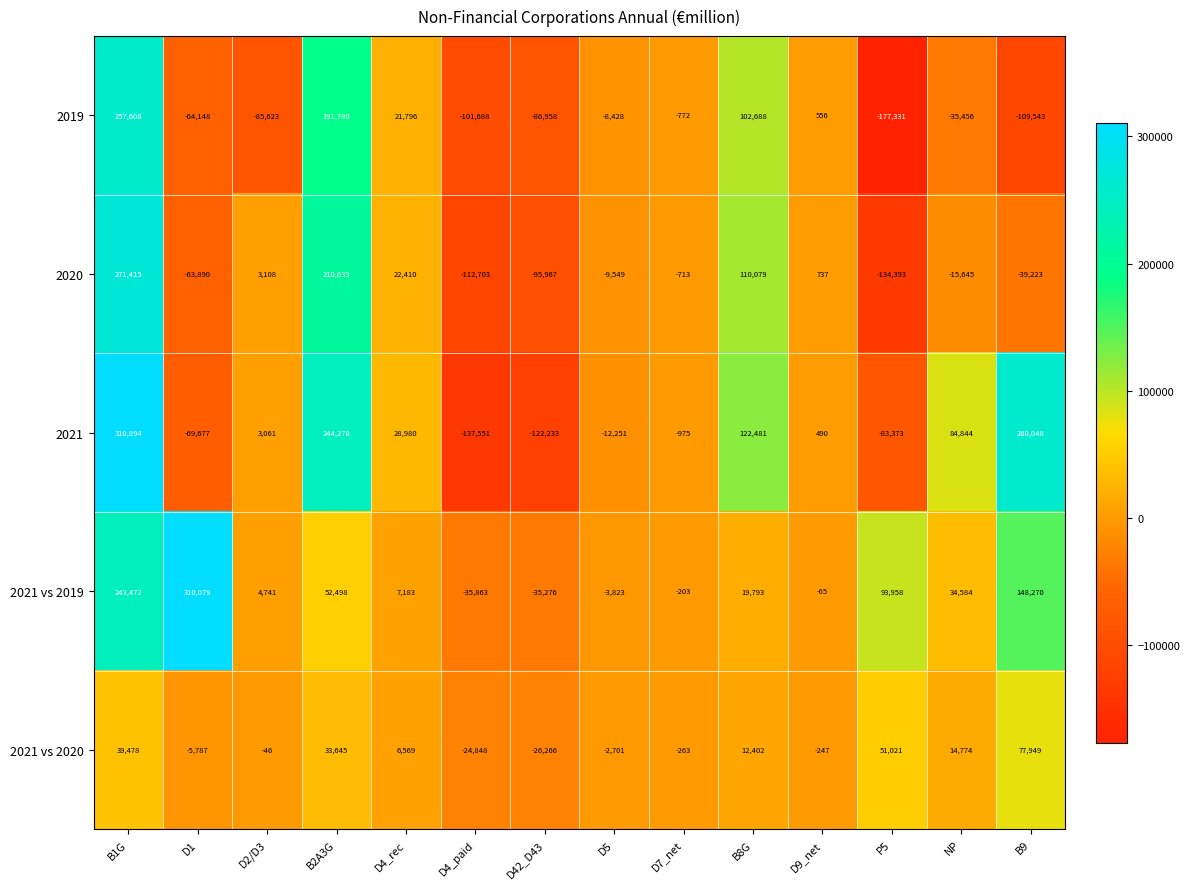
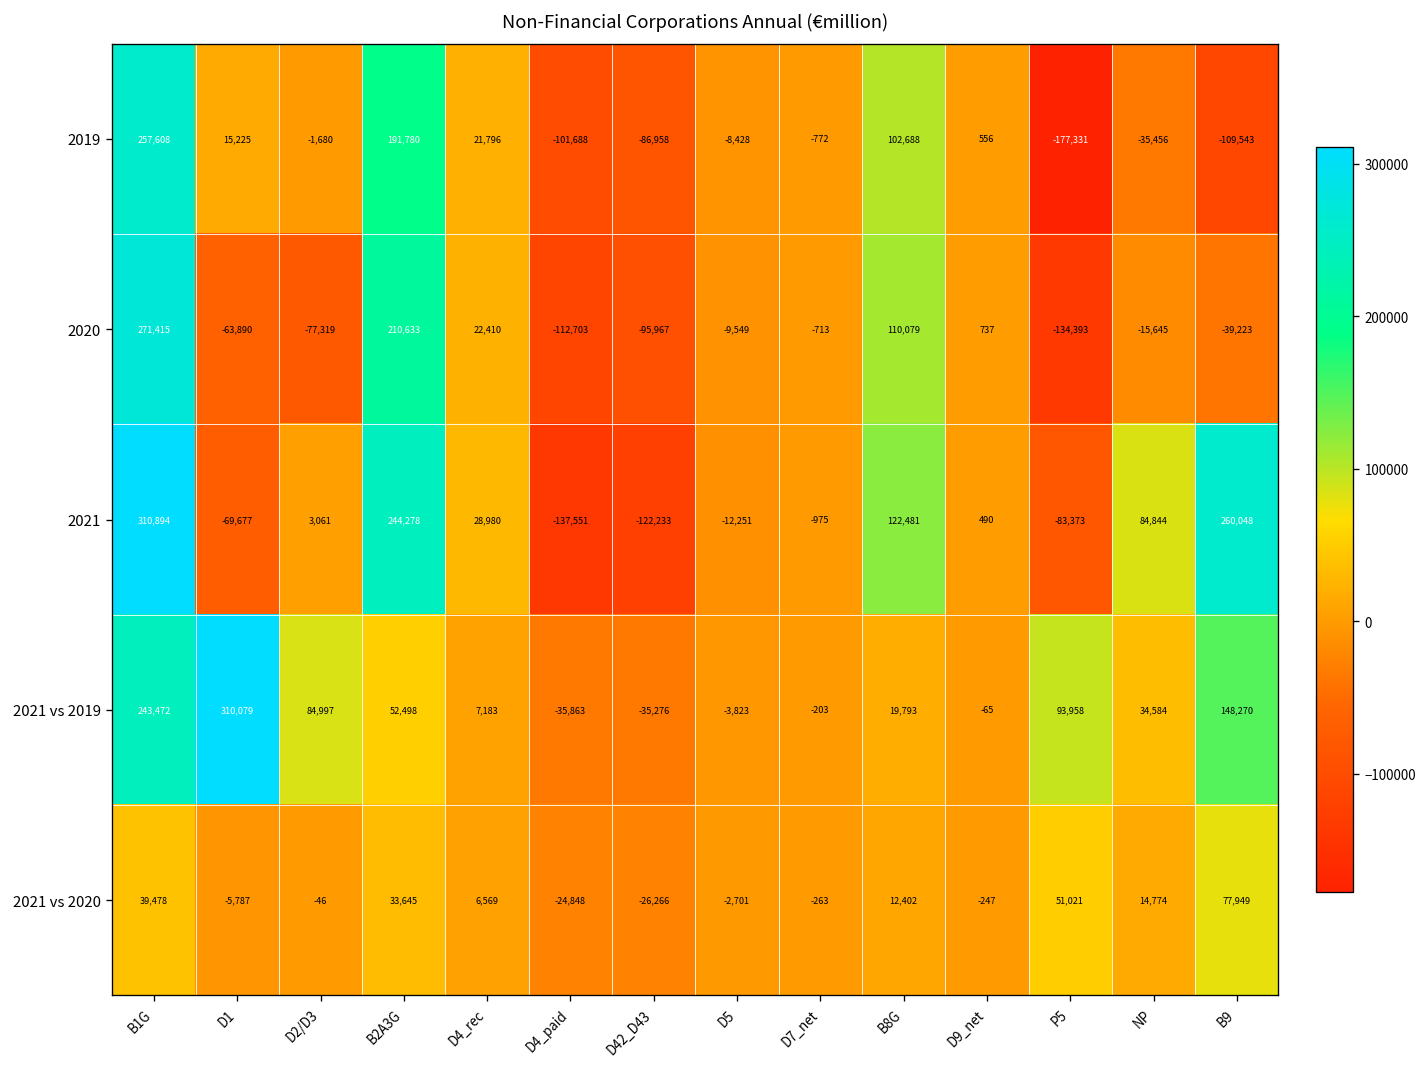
2019, D1: -64,148 -> 15,225
2019, D2/D3: -85,623 -> -1,680
2020, D2/D3: 3,108 -> -77,319
2021 vs 2019, D2/D3: 4,741 -> 84,997
